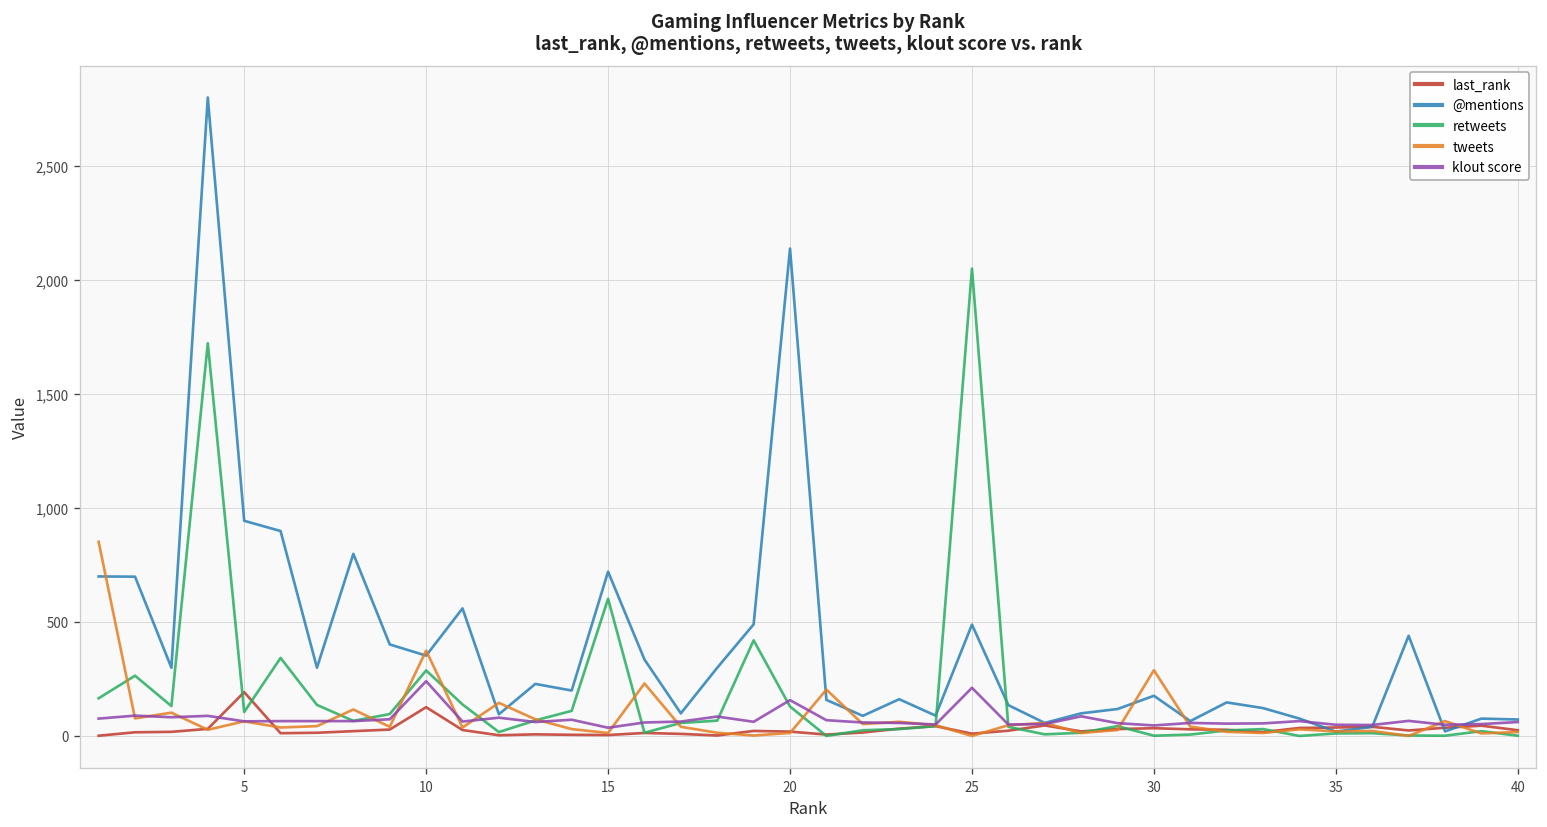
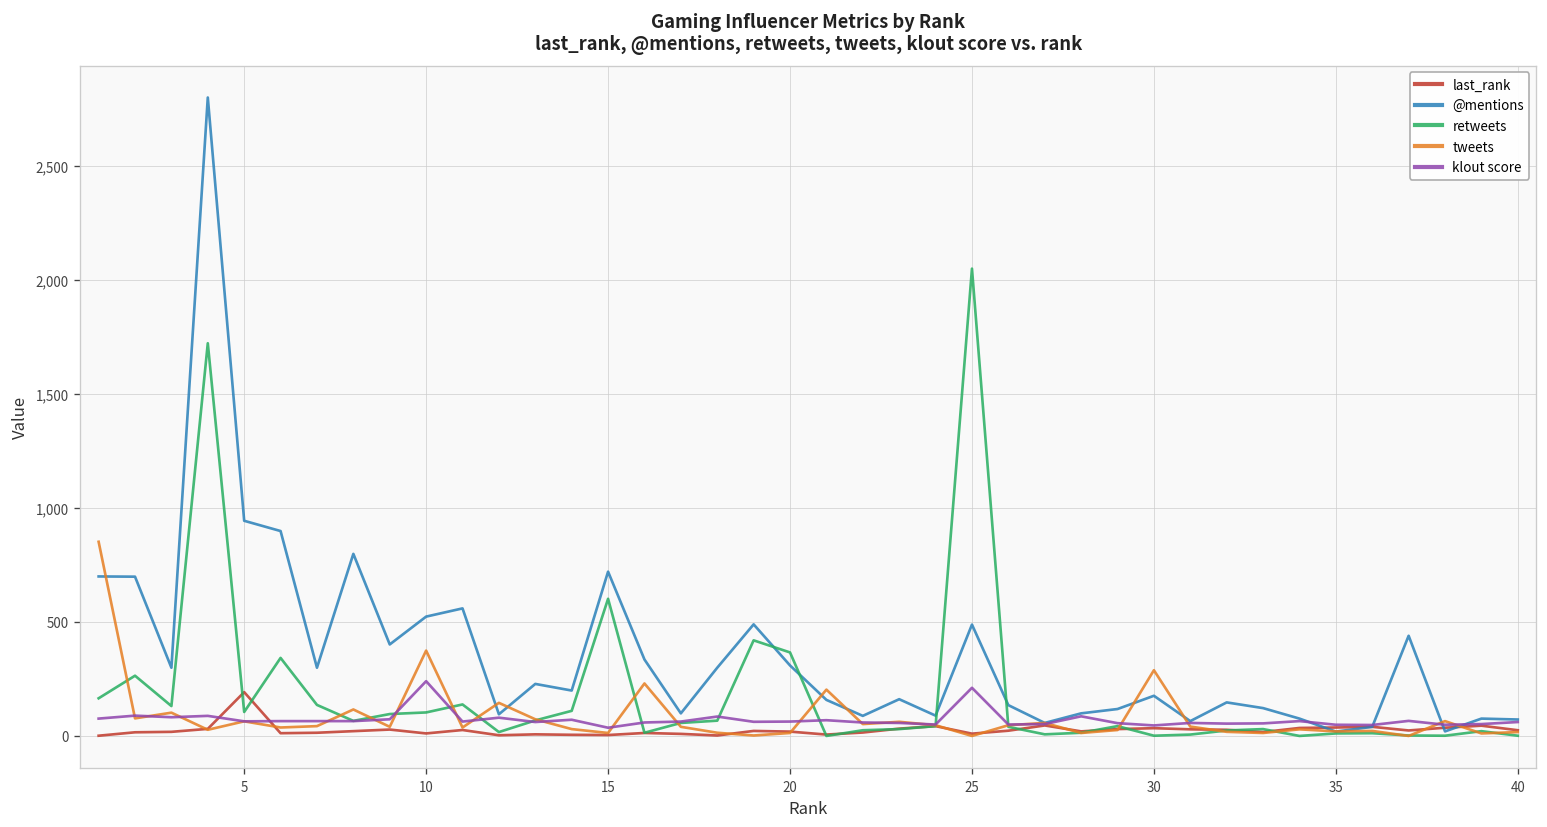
last_rank, 10: 130 -> 10
@mentions, 10: 350 -> 520
retweets, 10: 290 -> 100
@mentions, 20: 2,140 -> 310
retweets, 20: 130 -> 370
klout score, 20: 160 -> 60
